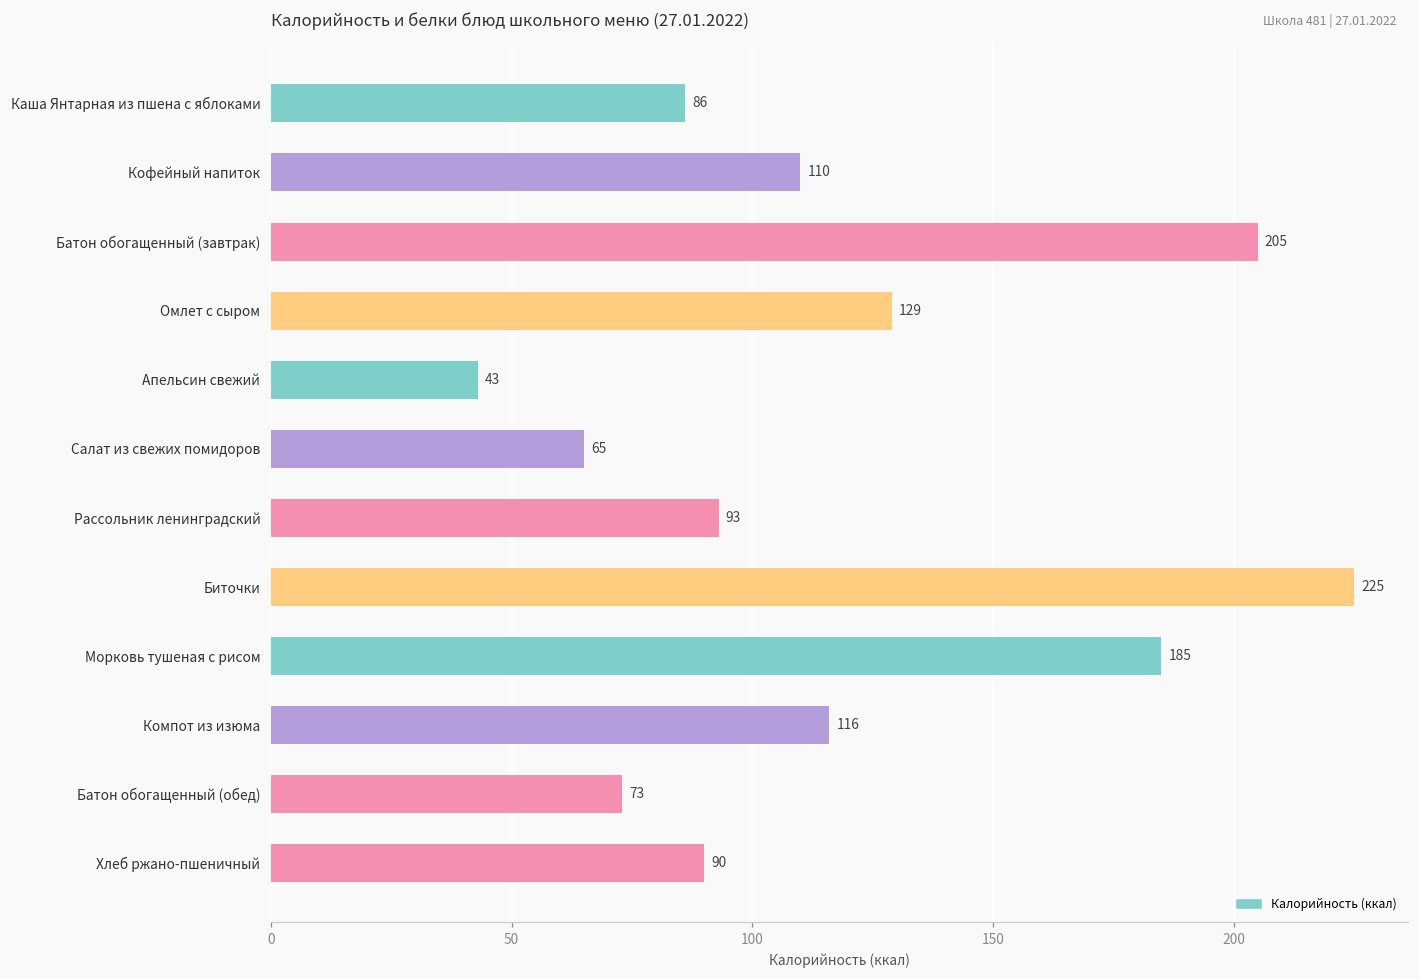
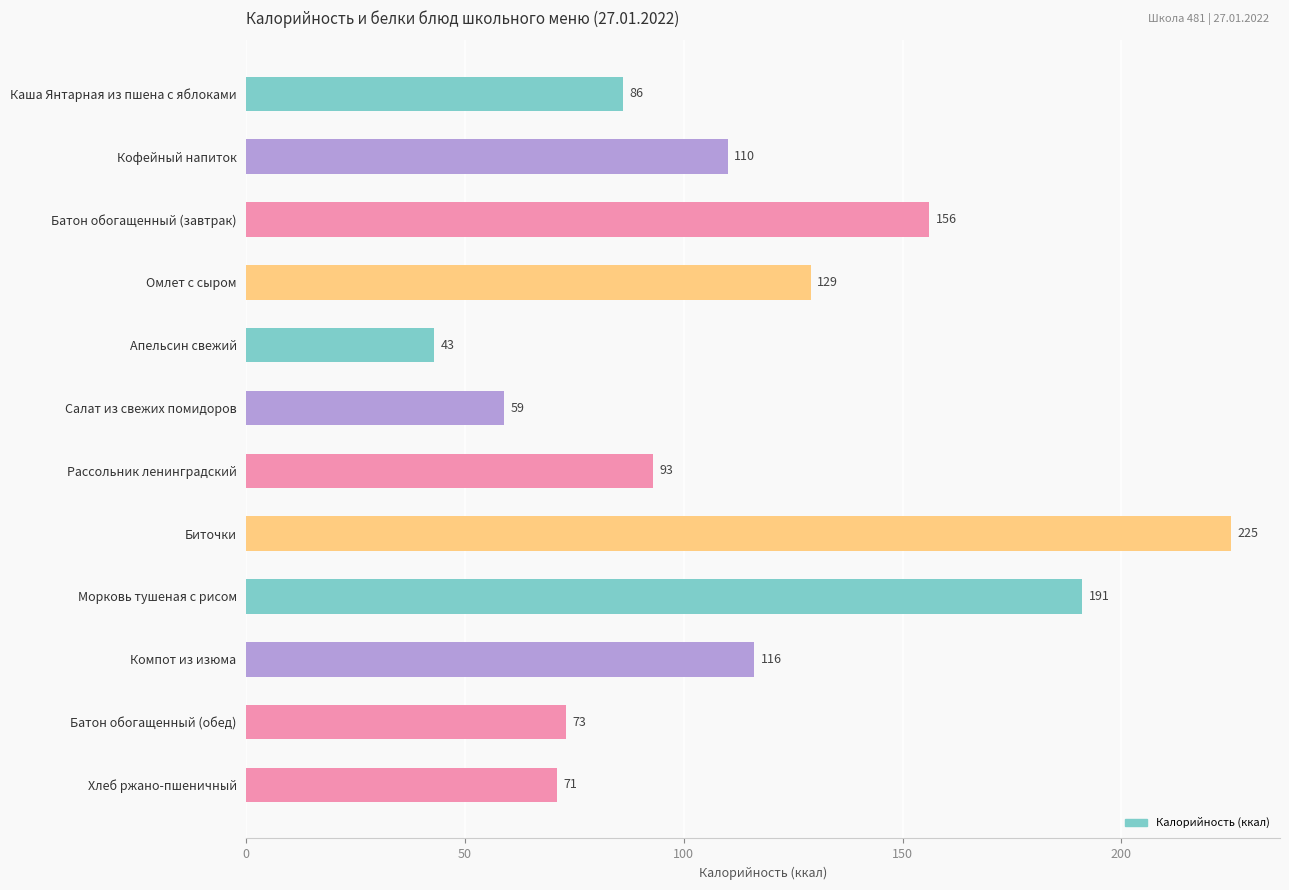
Батон обогащенный (завтрак): 205 -> 156
Салат из свежих помидоров: 65 -> 59
Морковь тушеная с рисом: 185 -> 191
Хлеб ржано-пшеничный: 90 -> 71
